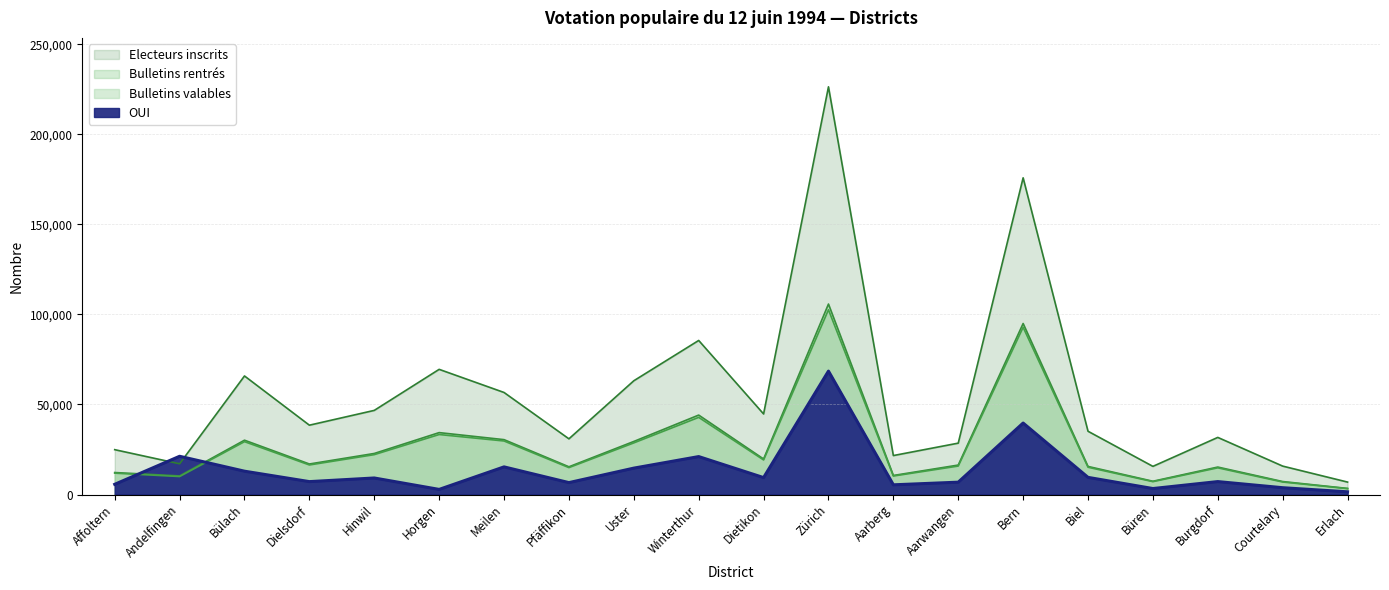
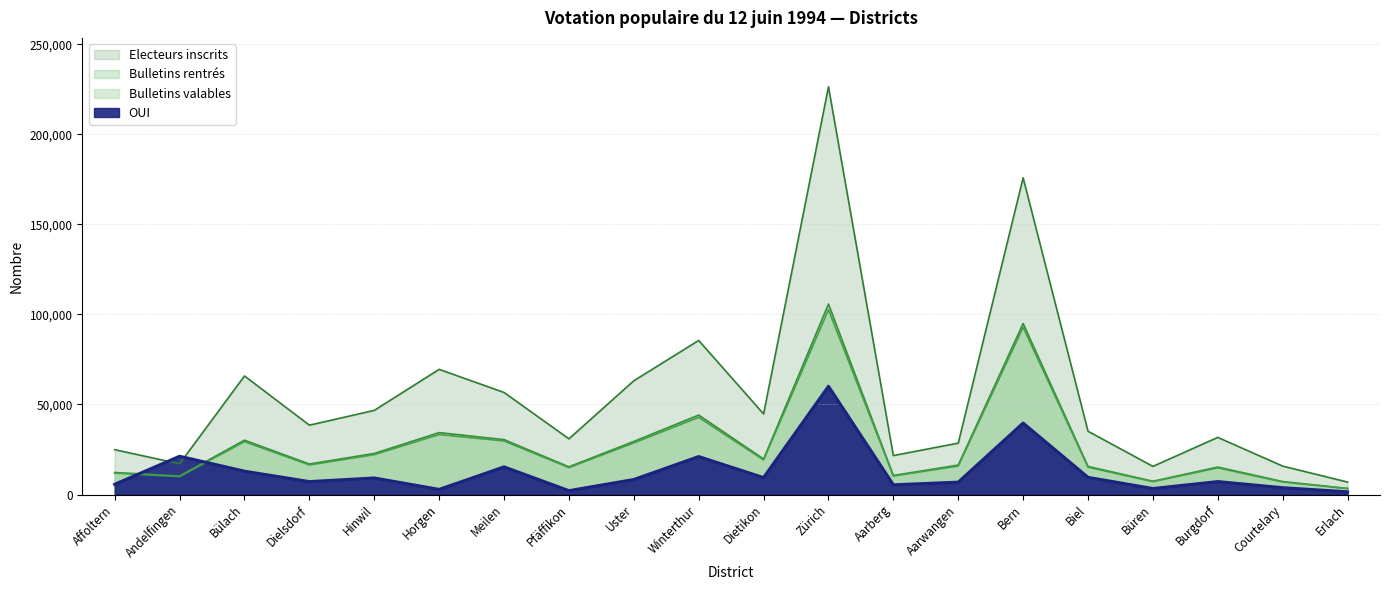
OUI, Pfäffikon: 7,000 -> 2,000
OUI, Uster: 15,000 -> 8,000
OUI, Zürich: 69,000 -> 60,000
